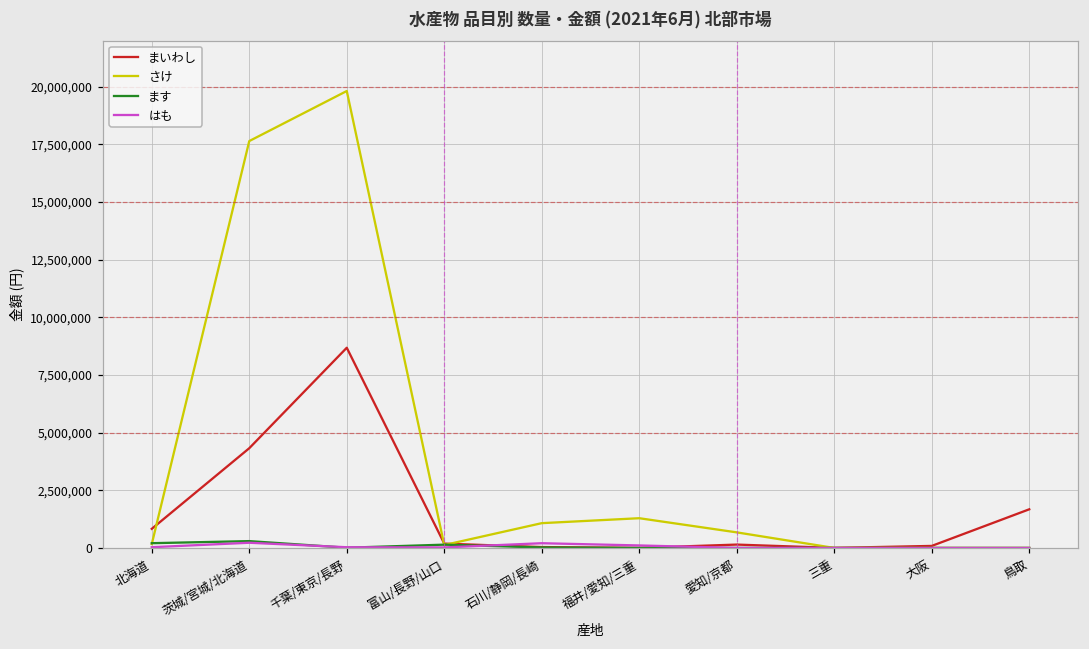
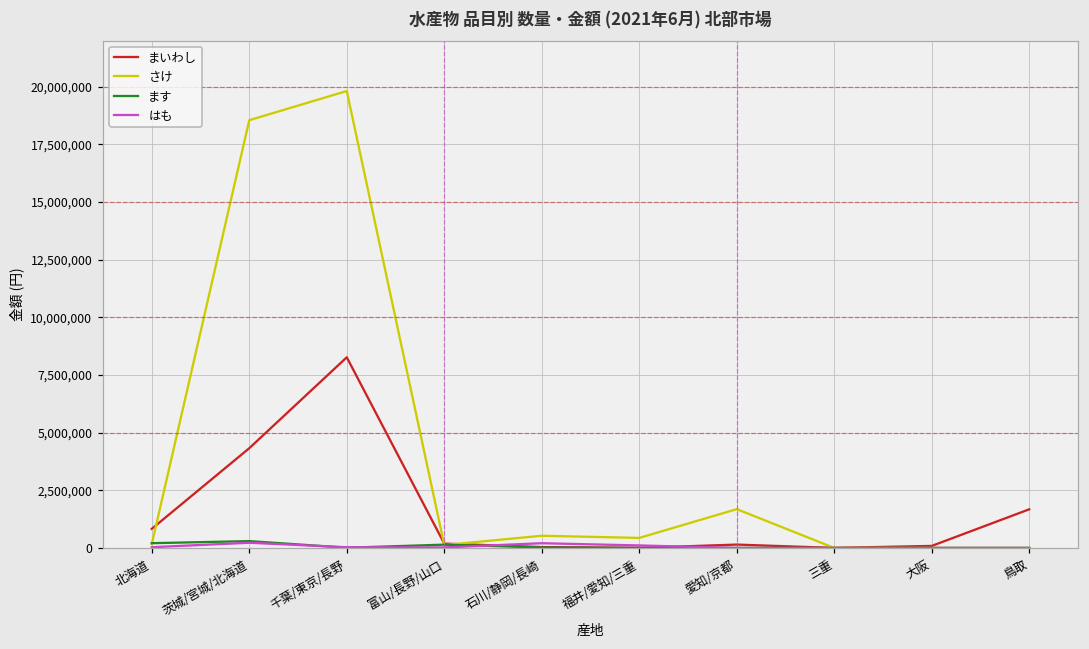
さけ, 茨城/宮城/北海道: 17,600,000 -> 18,600,000
まいわし, 千葉/東京/長野: 8,700,000 -> 8,300,000
さけ, 石川/静岡/長崎: 1,100,000 -> 500,000
さけ, 福井/愛知/三重: 1,300,000 -> 400,000
さけ, 愛知/京都: 700,000 -> 1,700,000
